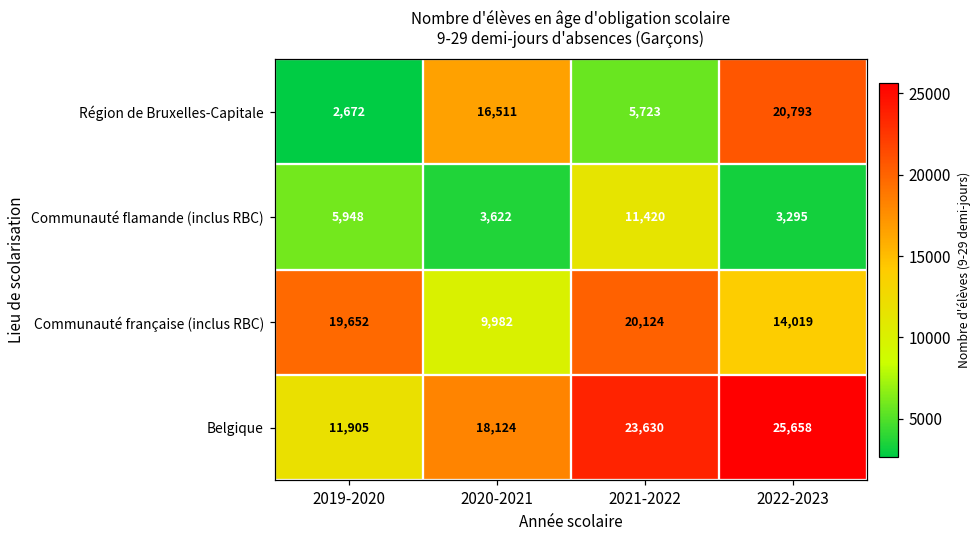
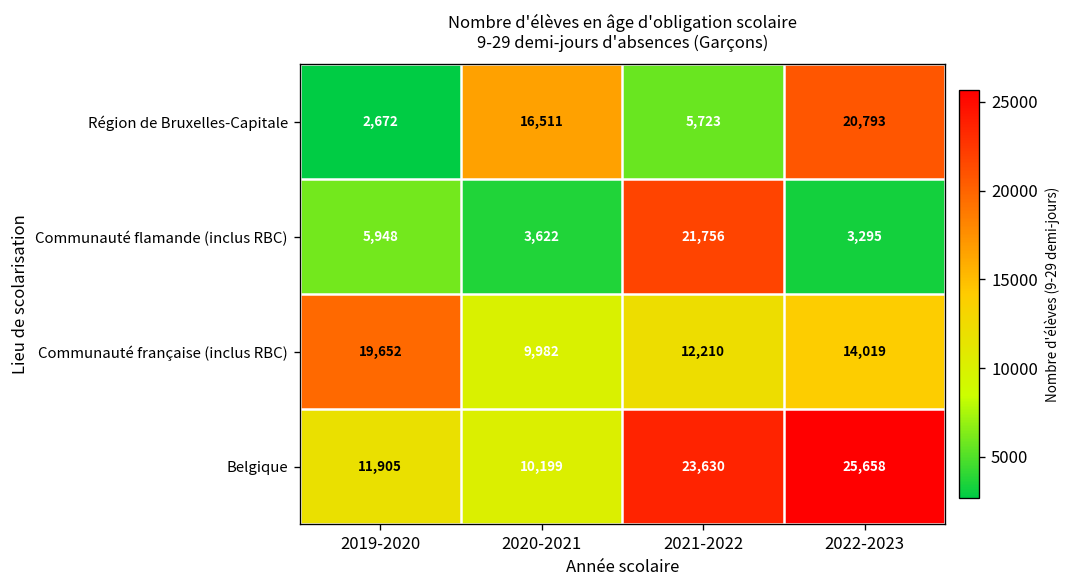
Communauté flamande (inclus RBC), 2021-2022: 11,420 -> 21,756
Communauté française (inclus RBC), 2021-2022: 20,124 -> 12,210
Belgique, 2020-2021: 18,124 -> 10,199
